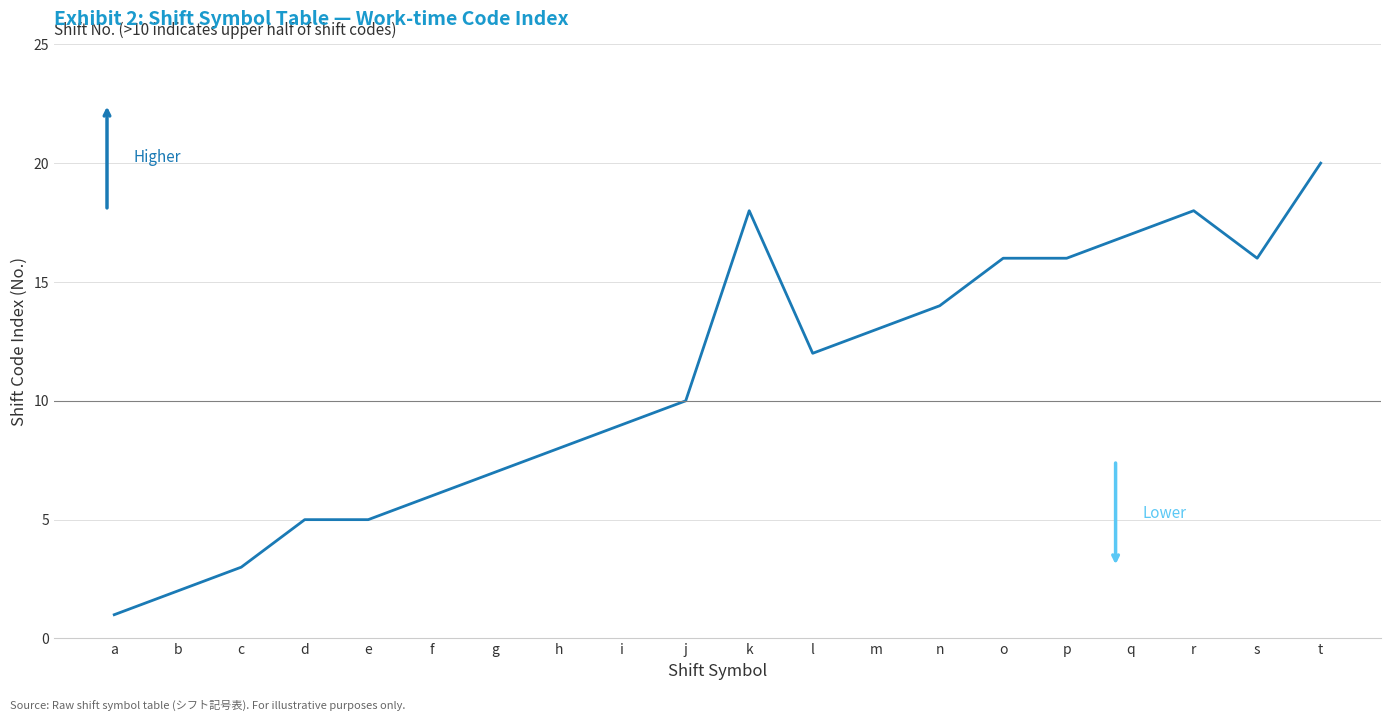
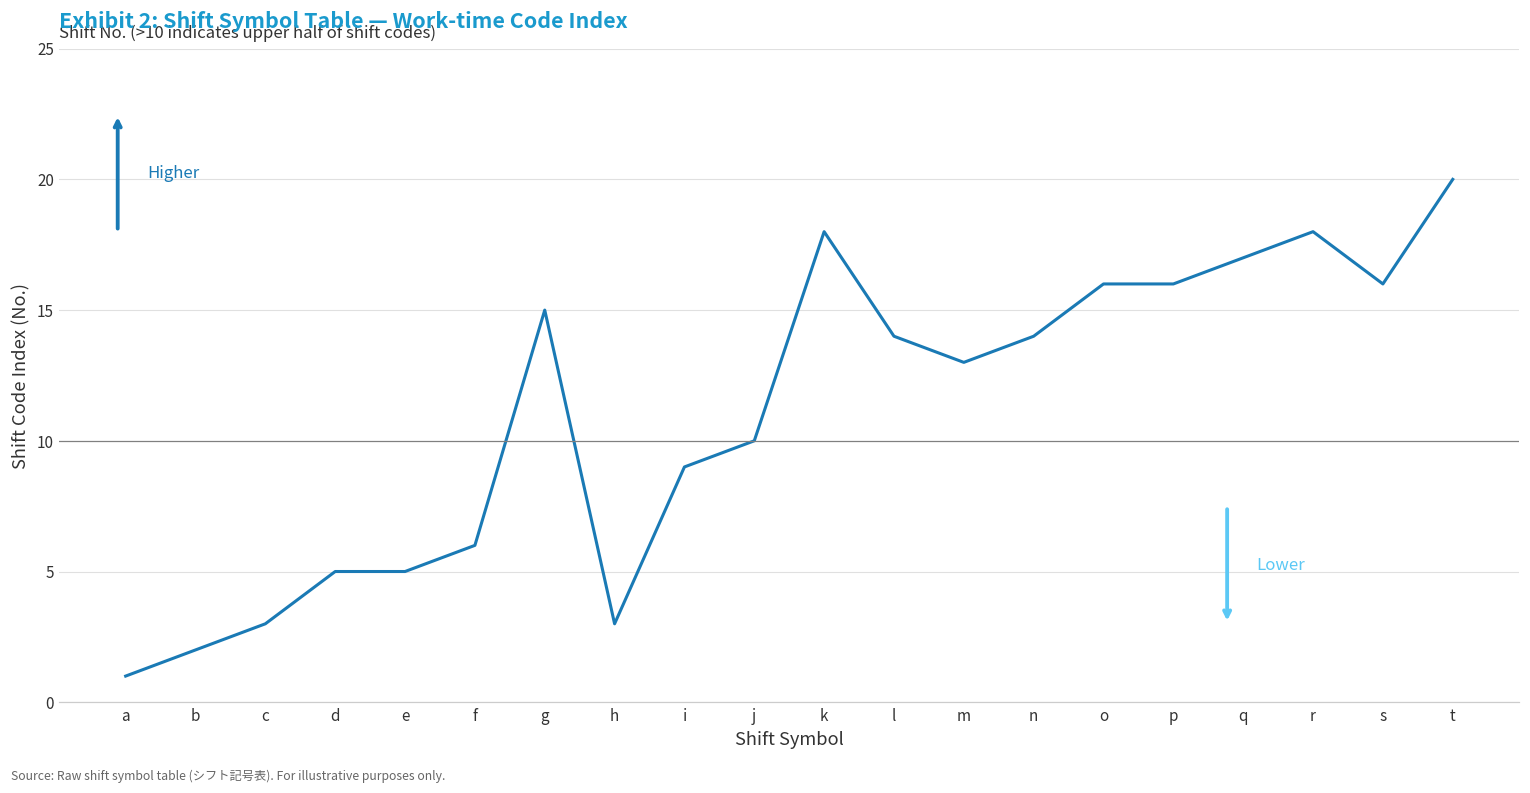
g: 7 -> 15
h: 8 -> 3
l: 12 -> 14
